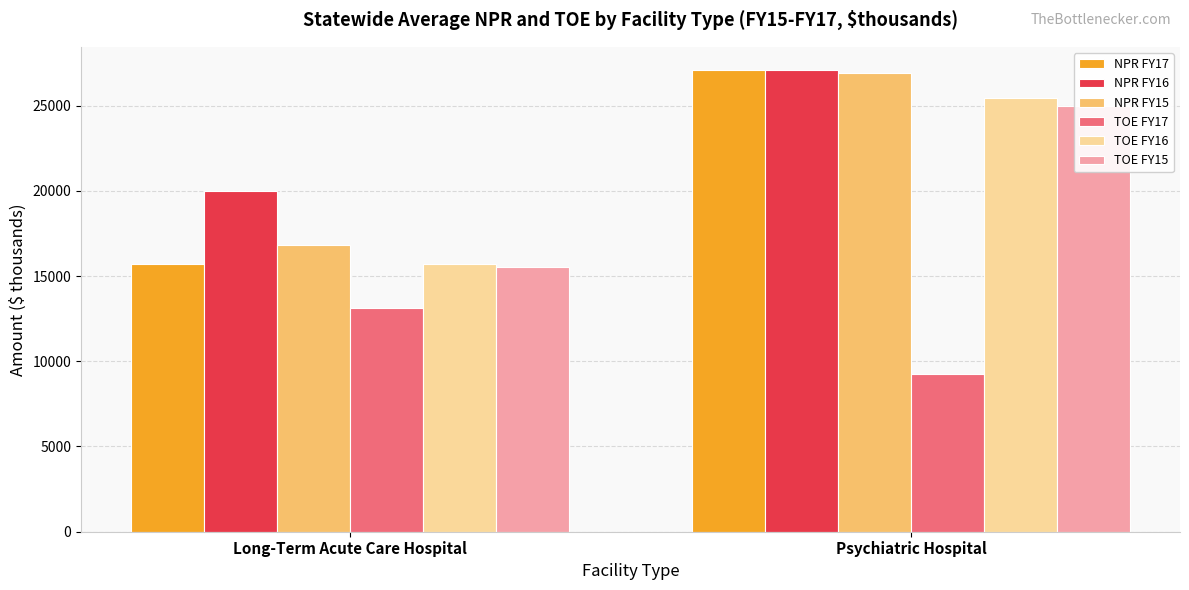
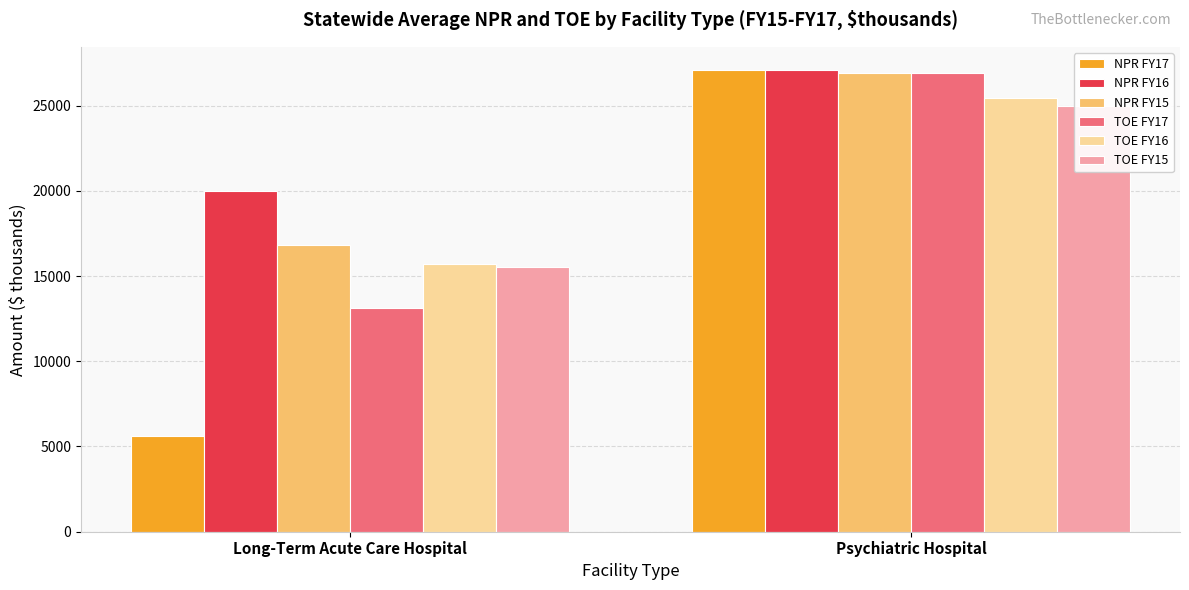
NPR FY17, Long-Term Acute Care Hospital: 15700 -> 5600
TOE FY17, Psychiatric Hospital: 9300 -> 26900
